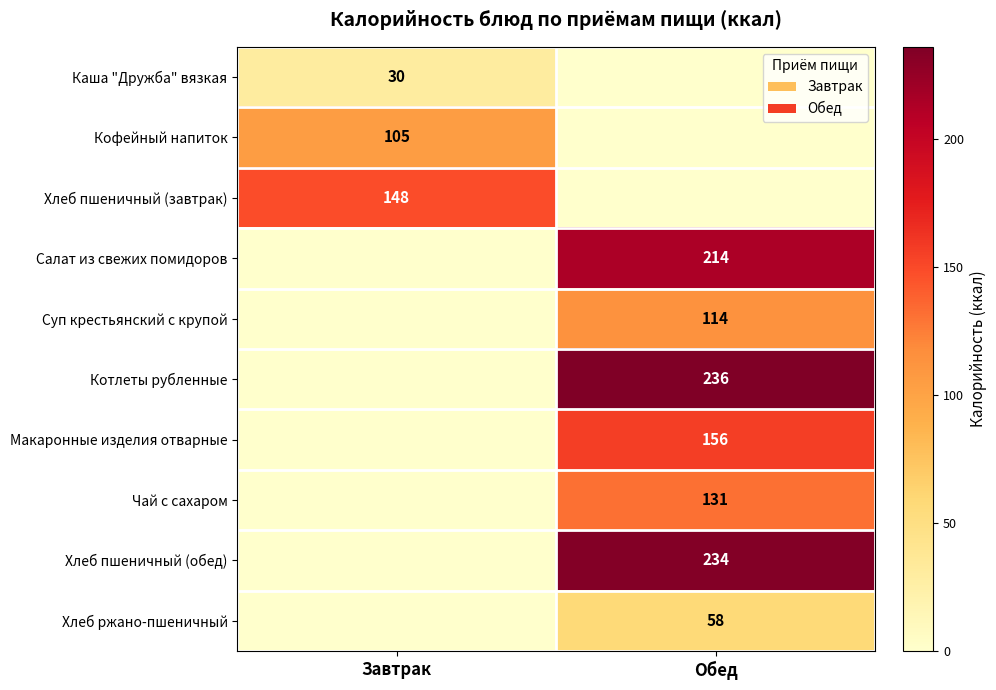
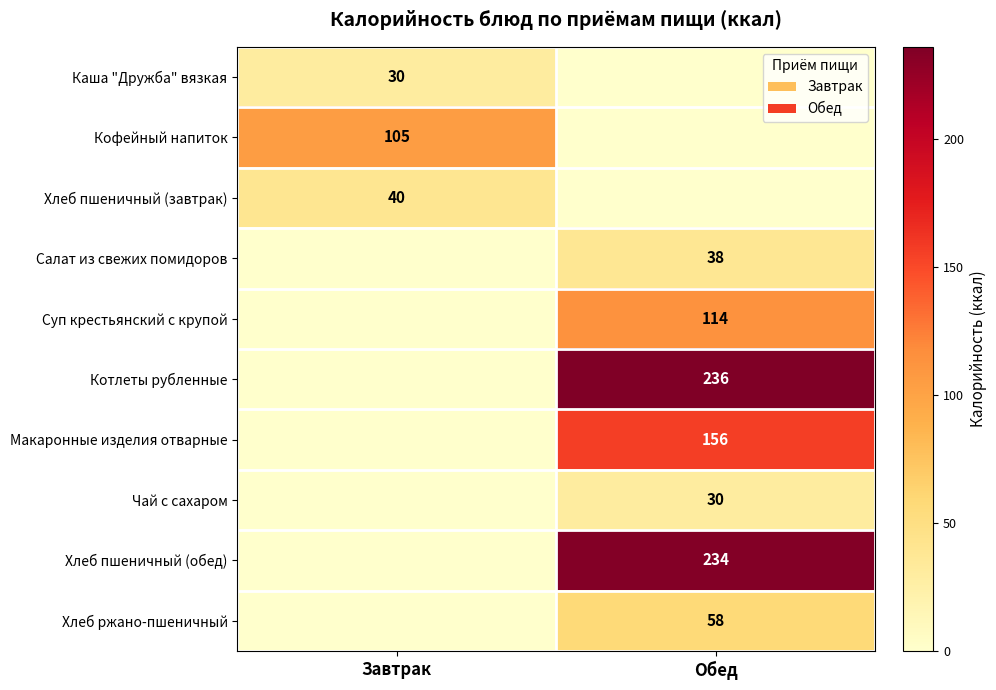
Хлеб пшеничный (завтрак), Завтрак: 148 -> 40
Салат из свежих помидоров, Обед: 214 -> 38
Чай с сахаром, Обед: 131 -> 30
